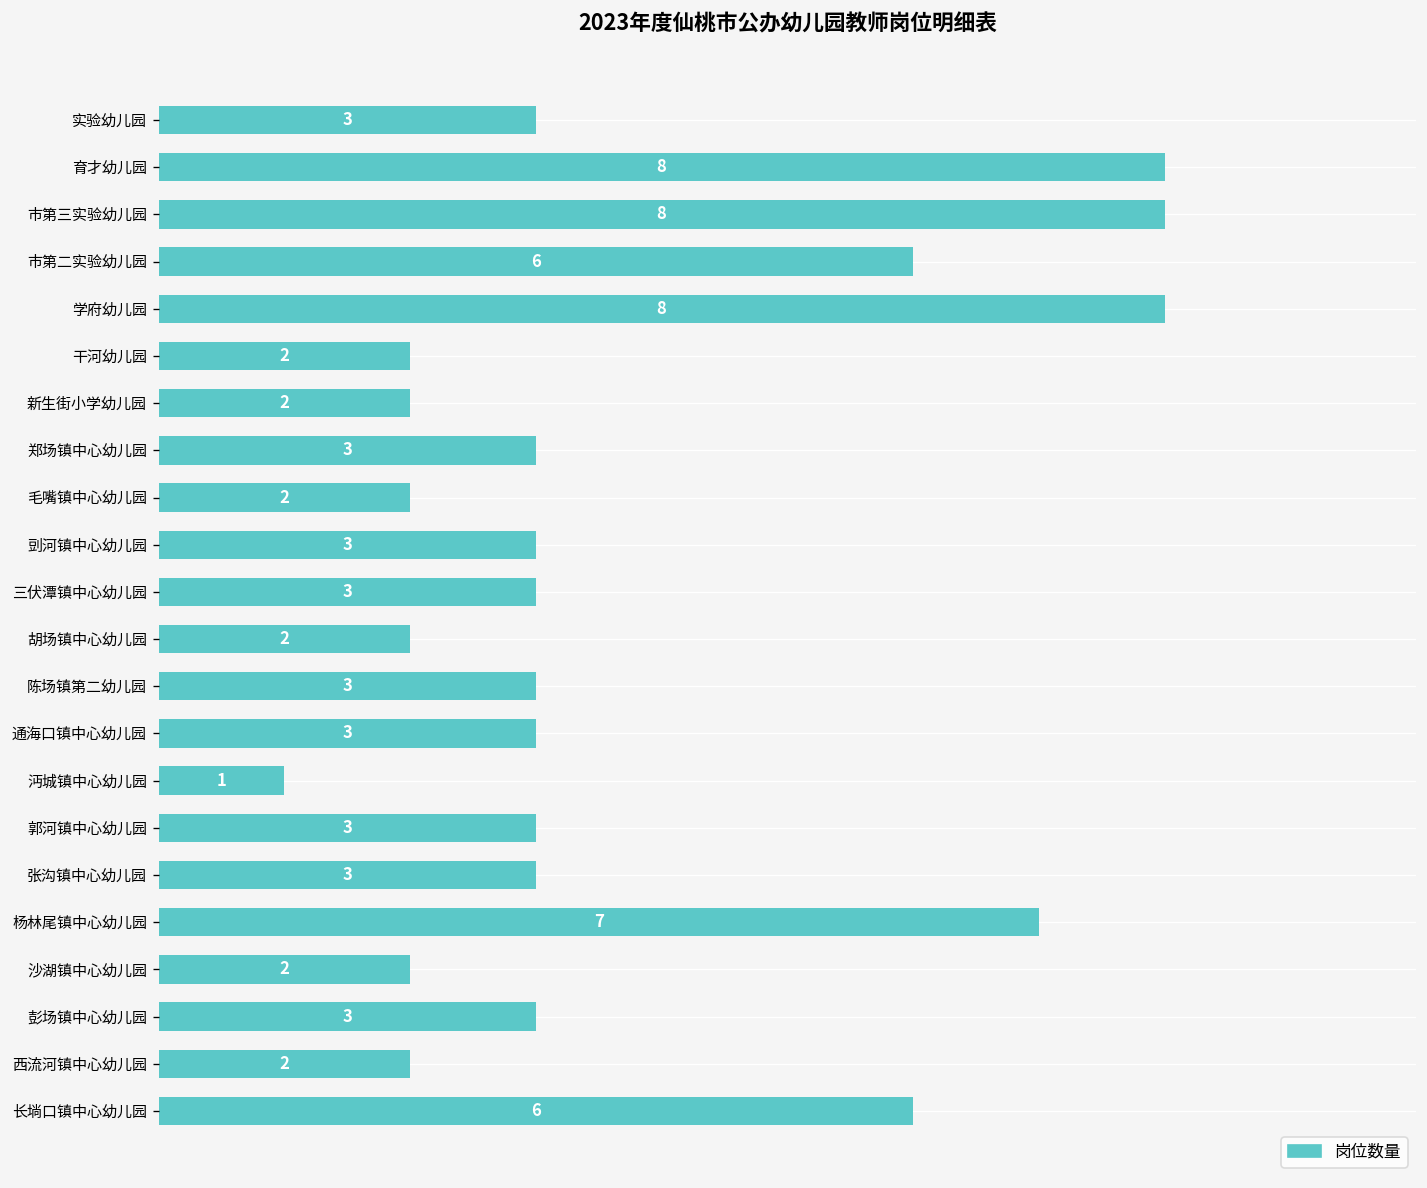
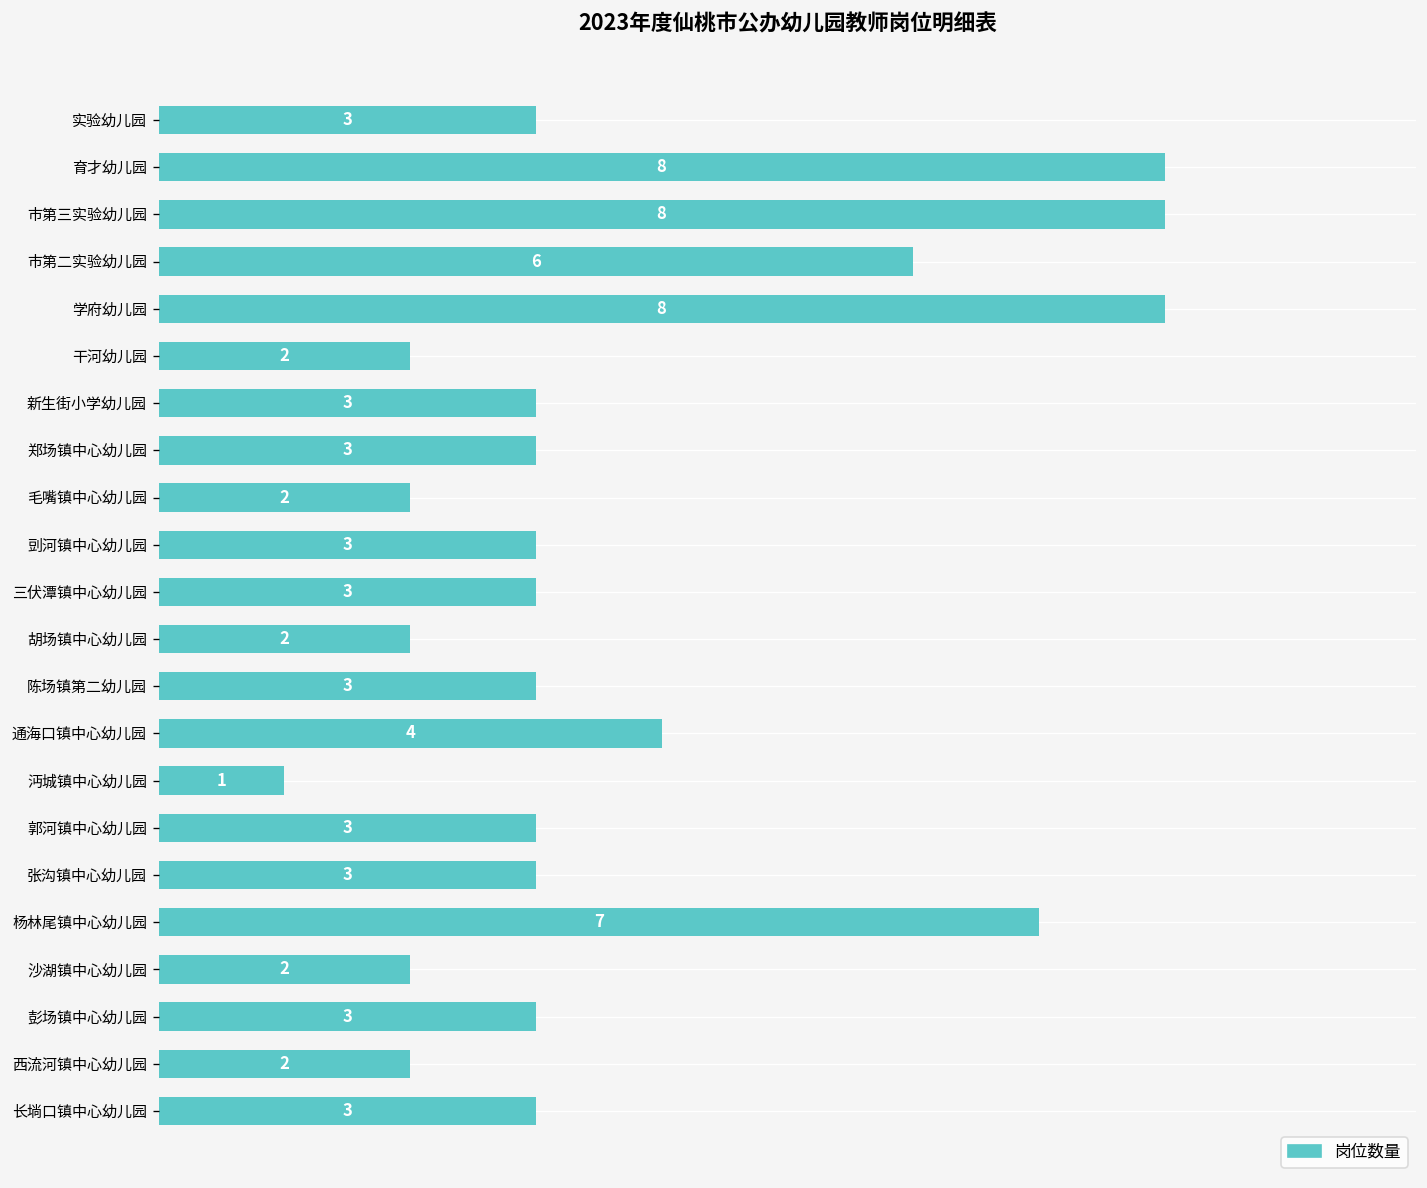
新生街小学幼儿园: 2 -> 3
通海口镇中心幼儿园: 3 -> 4
长埫口镇中心幼儿园: 6 -> 3
